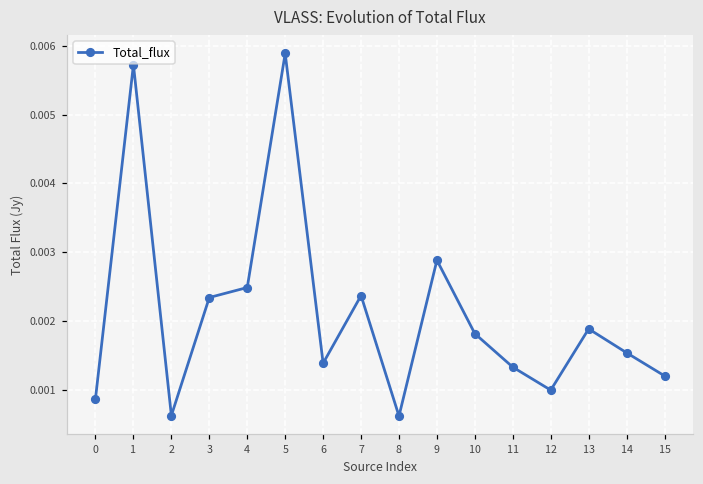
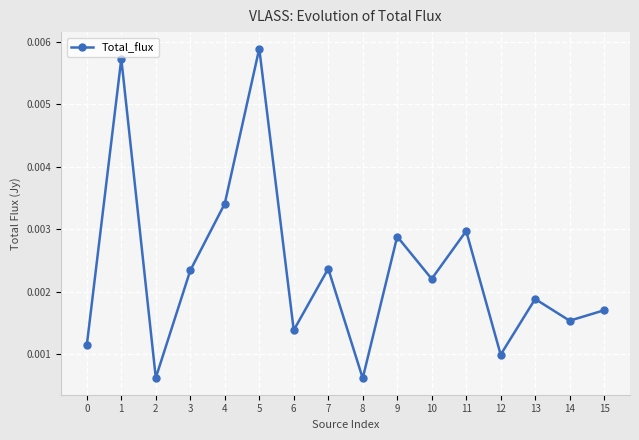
0: 0.0009 -> 0.0011
4: 0.0025 -> 0.0034
10: 0.0018 -> 0.0022
11: 0.0013 -> 0.0030
15: 0.0012 -> 0.0017
